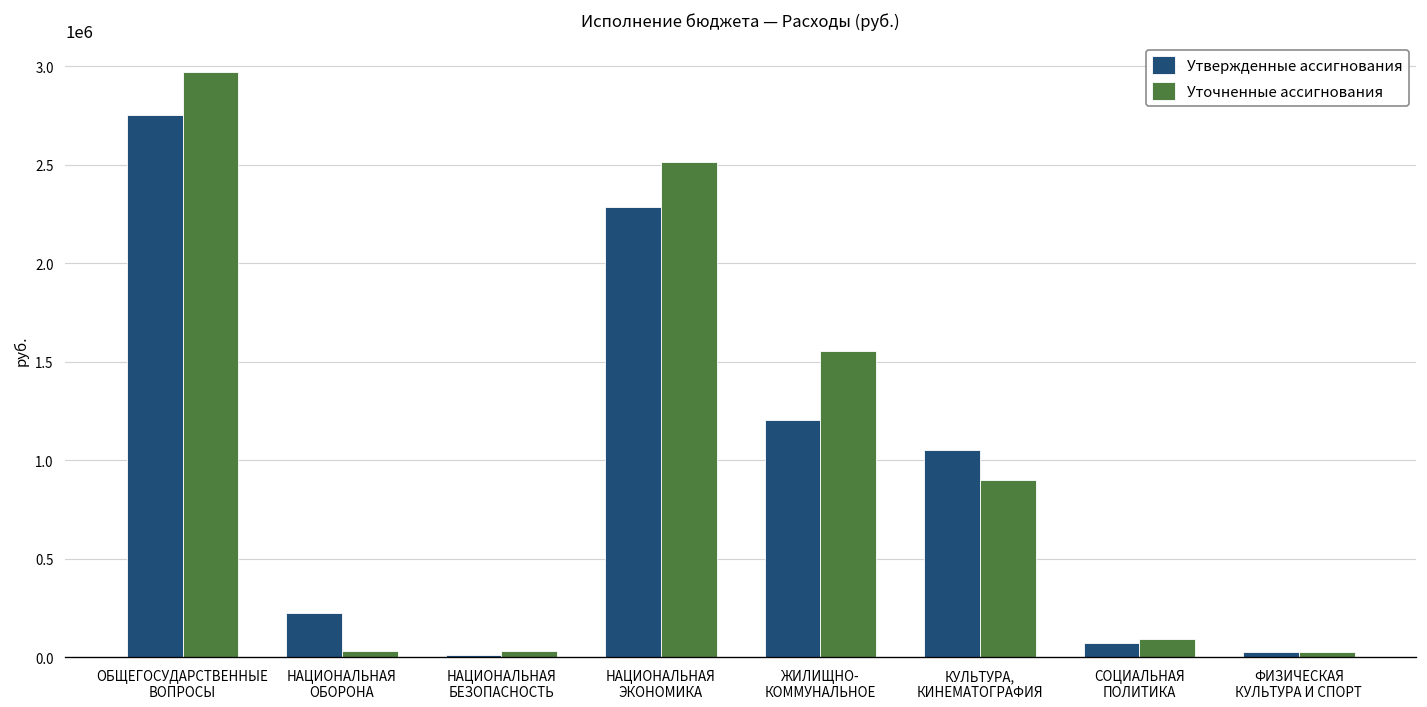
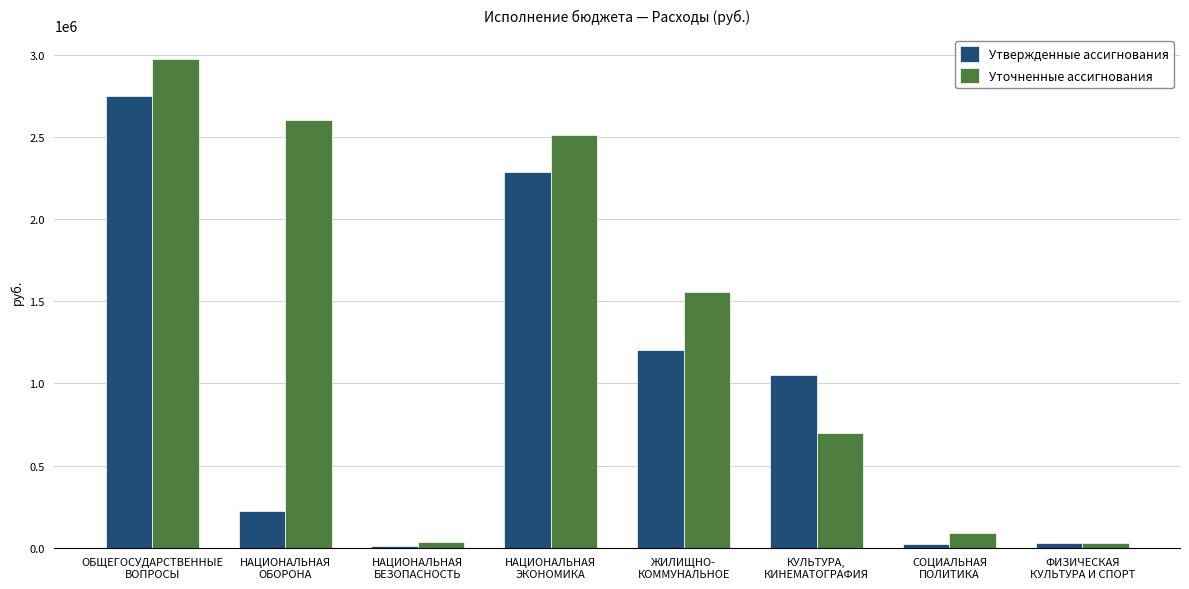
Уточненные ассигнования, НАЦИОНАЛЬНАЯ ОБОРОНА: 30000 -> 2610000
Уточненные ассигнования, КУЛЬТУРА, КИНЕМАТОГРАФИЯ: 900000 -> 700000
Утвержденные ассигнования, СОЦИАЛЬНАЯ ПОЛИТИКА: 80000 -> 20000
